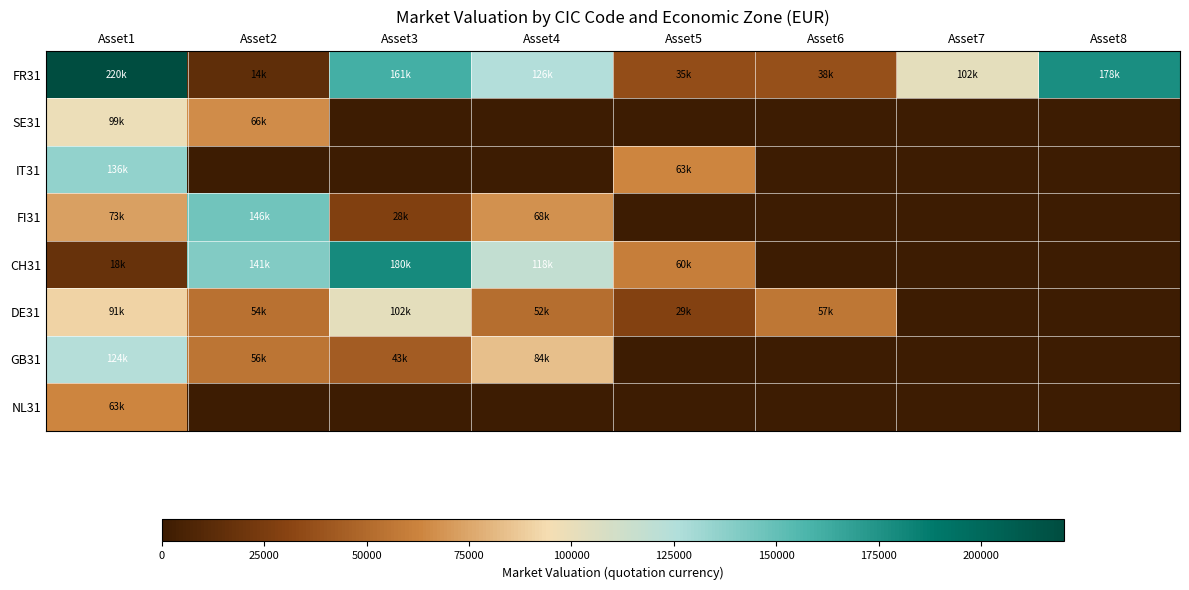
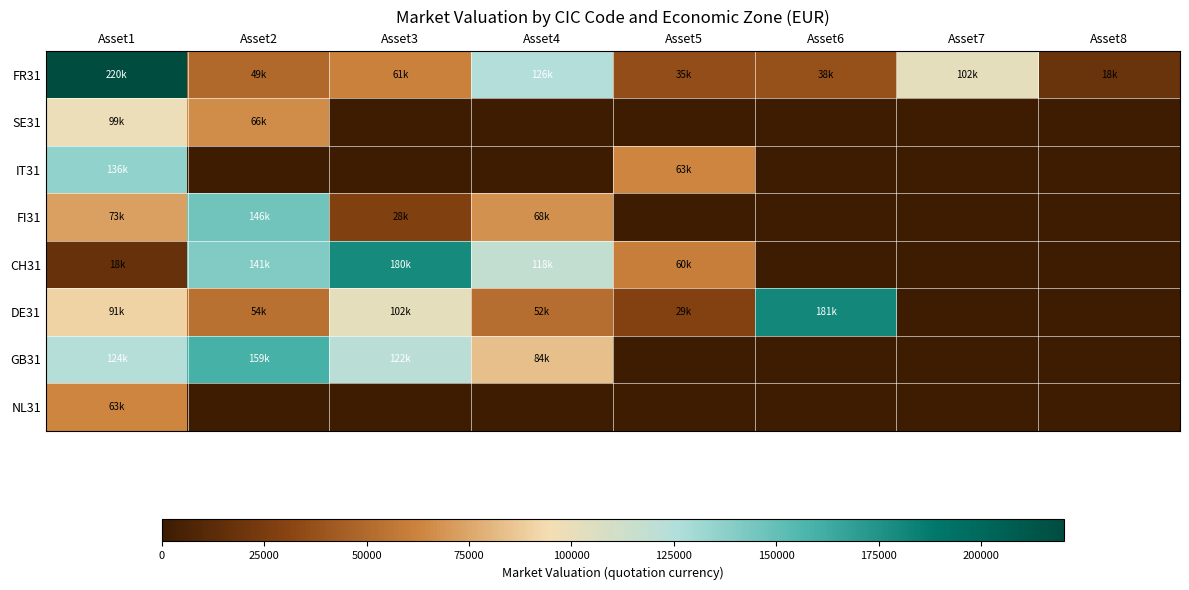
FR31, Asset2: 14k -> 49k
FR31, Asset3: 161k -> 61k
FR31, Asset8: 178k -> 18k
DE31, Asset6: 57k -> 181k
GB31, Asset2: 56k -> 159k
GB31, Asset3: 43k -> 122k
